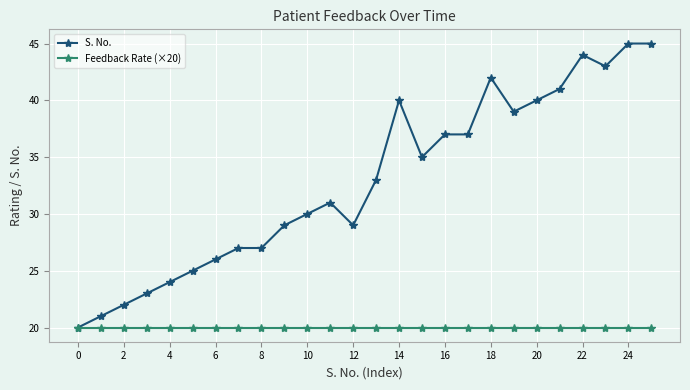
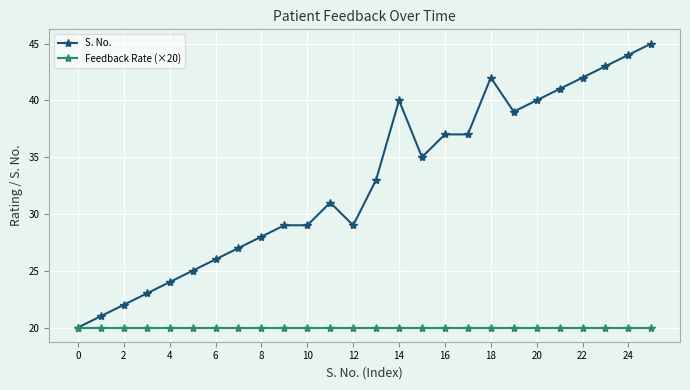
S. No., 8: 27 -> 28
S. No., 10: 30 -> 29
S. No., 22: 44 -> 42
S. No., 24: 45 -> 44
